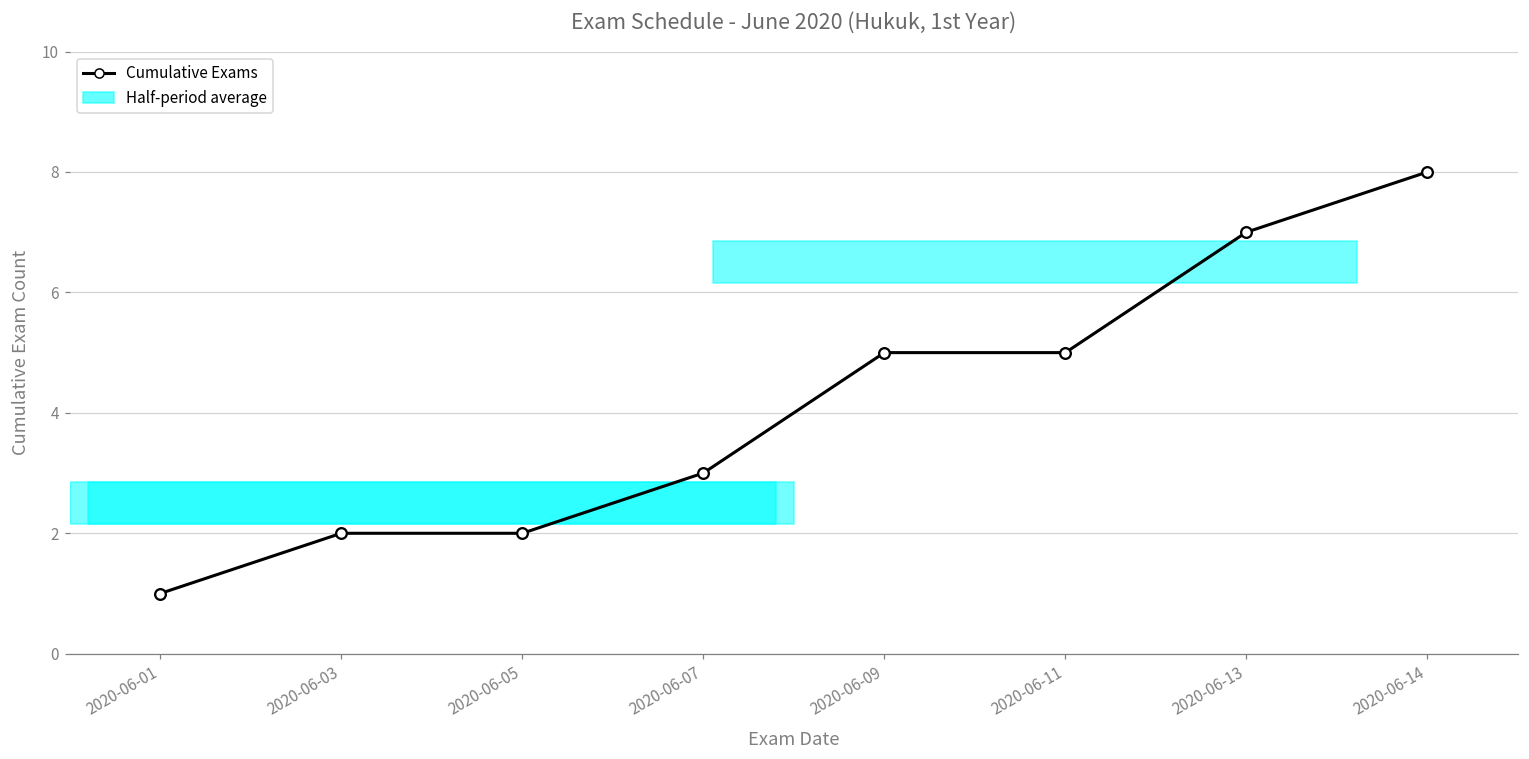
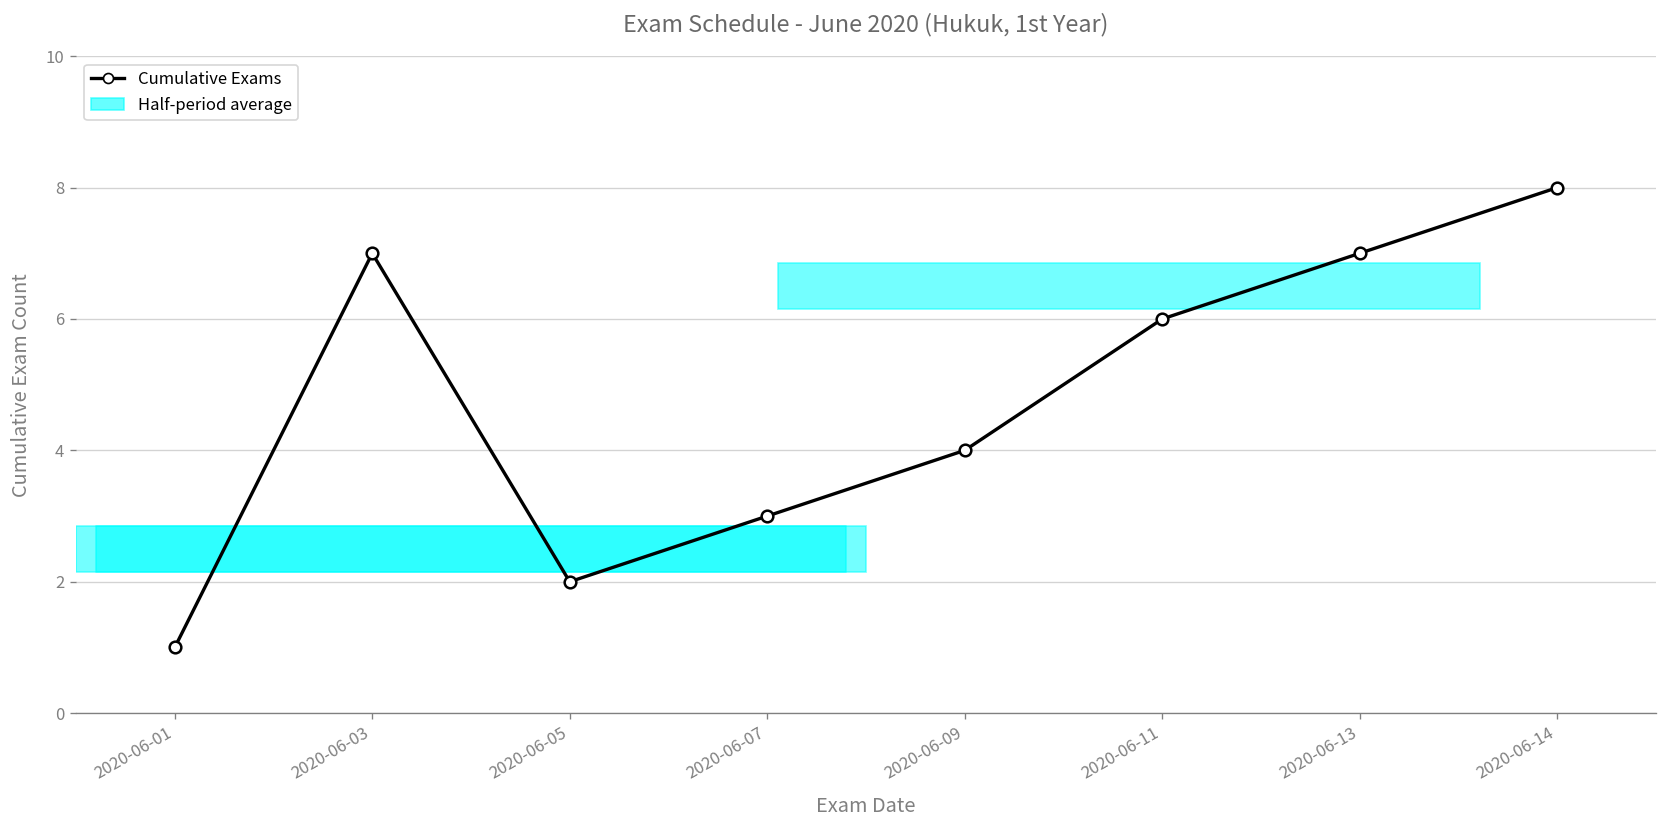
2020-06-03: 2 -> 7
2020-06-09: 5 -> 4
2020-06-11: 5 -> 6
